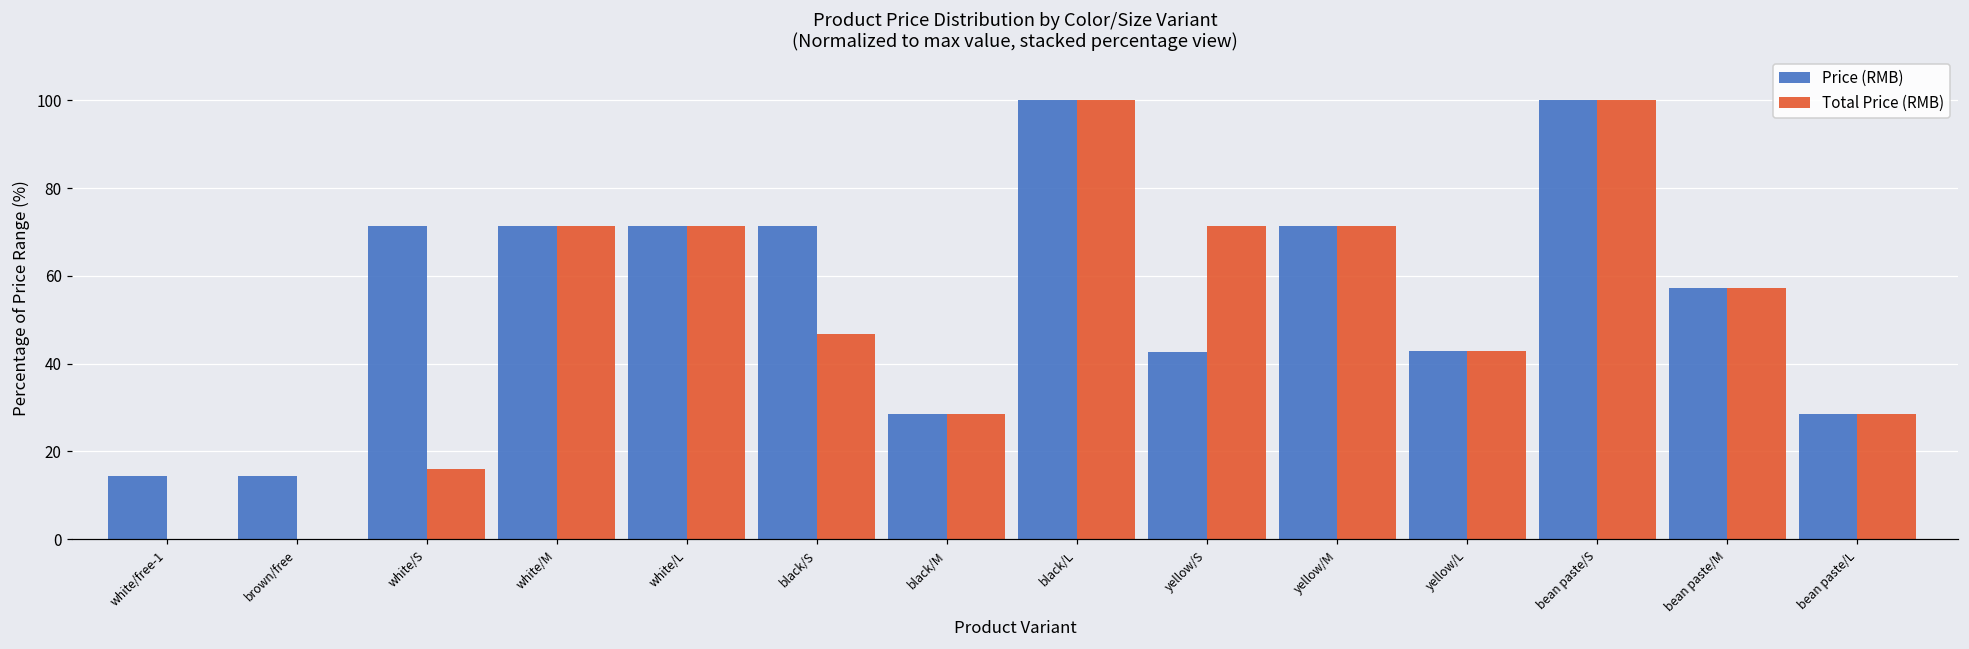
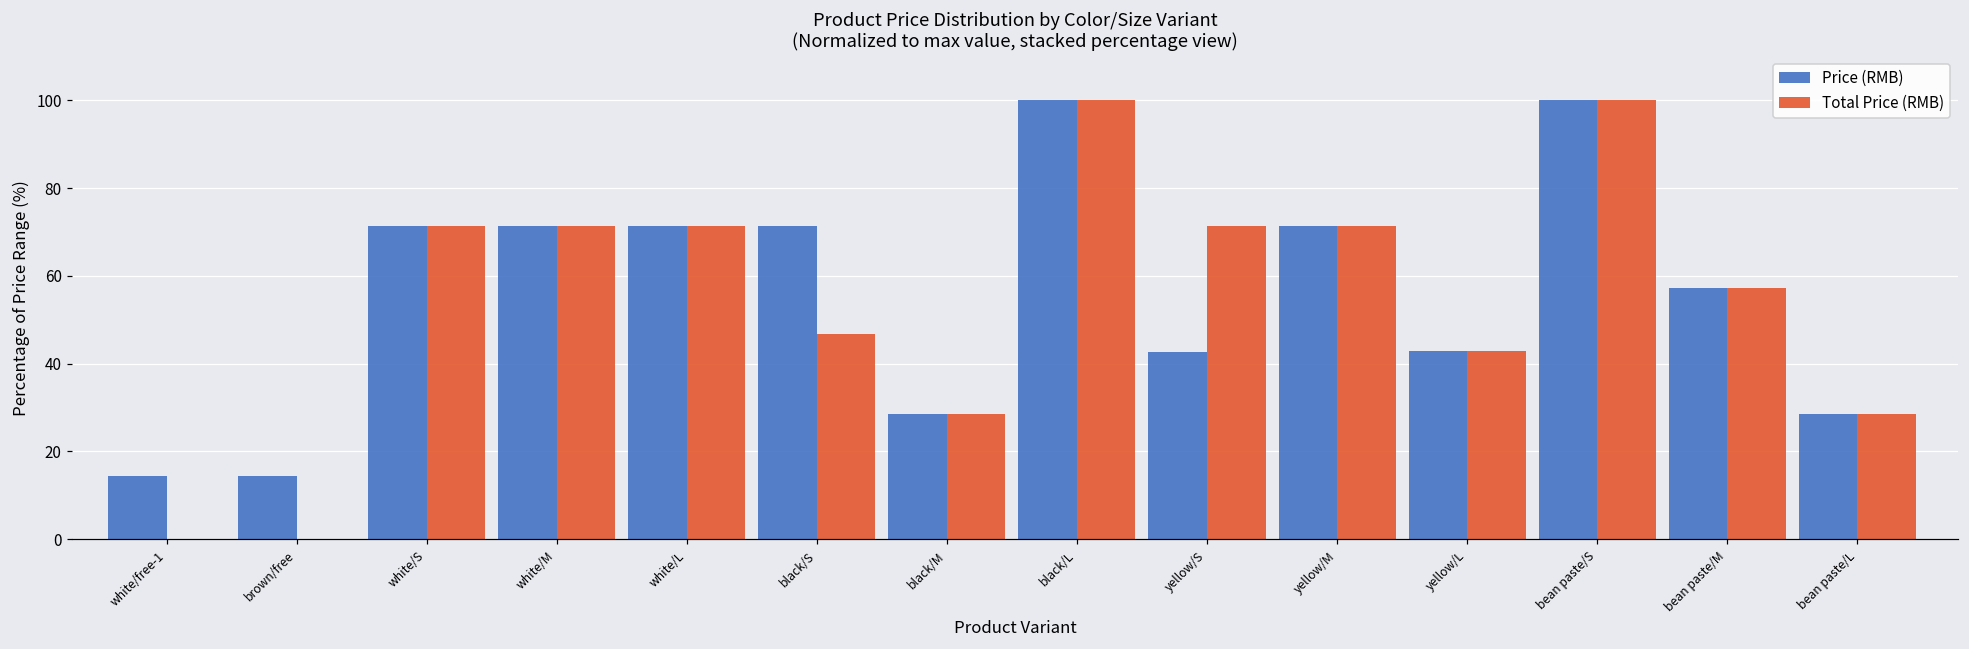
Total Price (RMB), white/S: 16 -> 71
